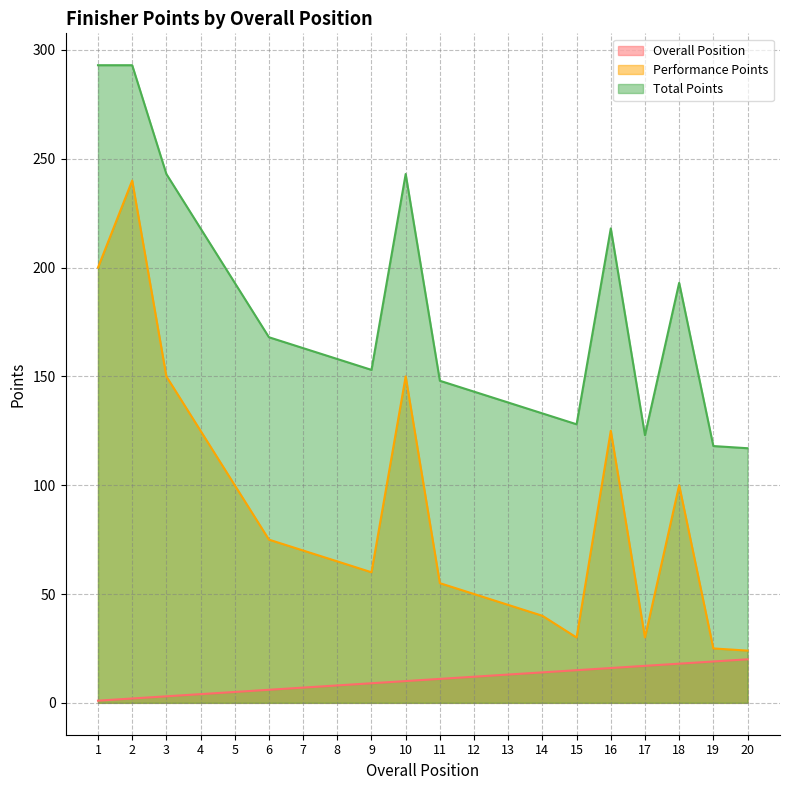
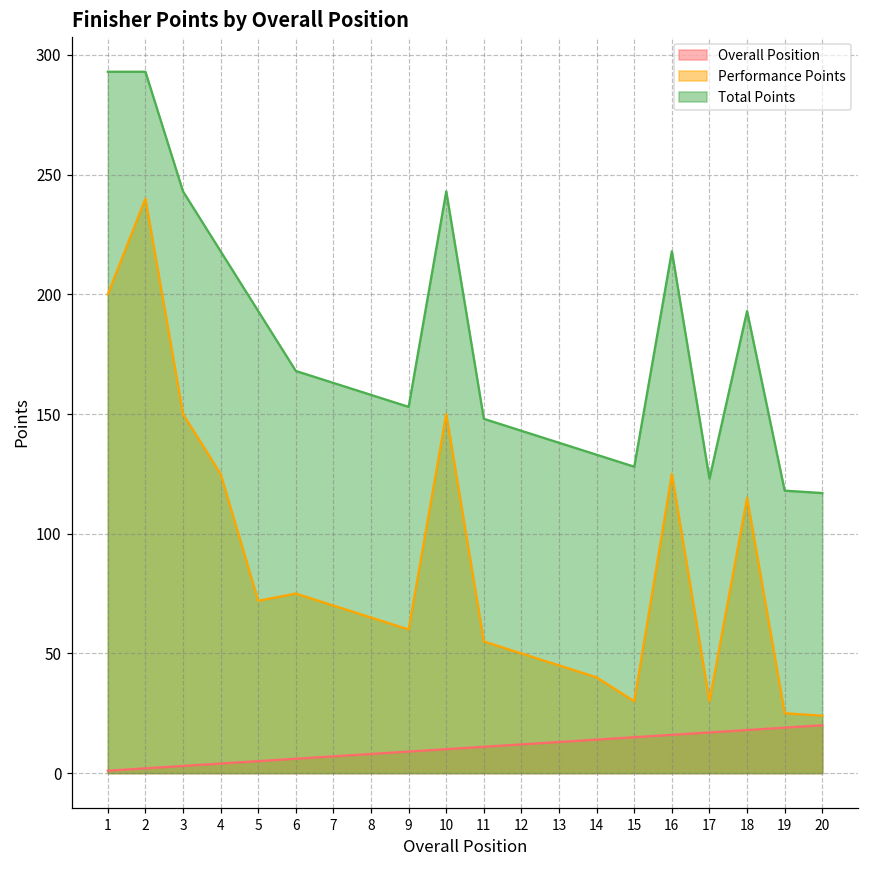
Performance Points, 5: 100 -> 72
Performance Points, 18: 100 -> 115
